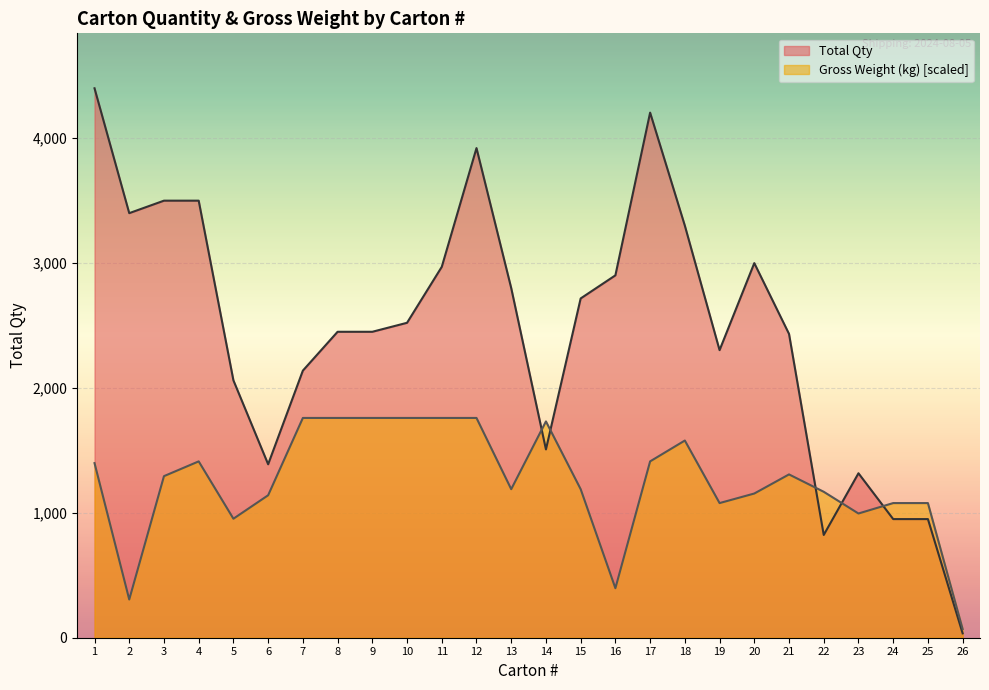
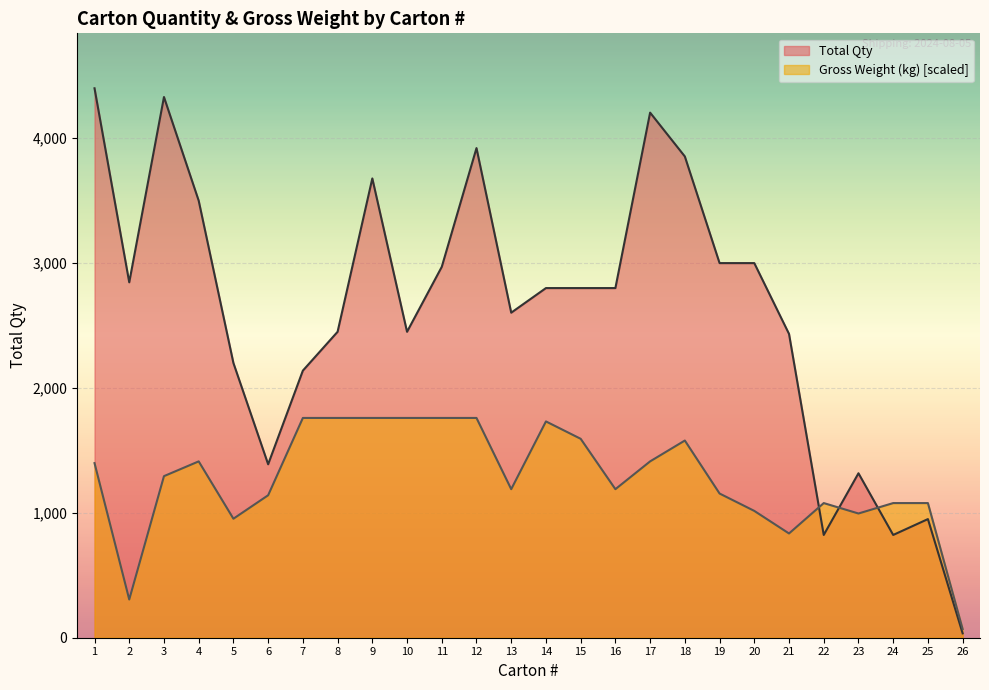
Total Qty, 2: 3,400 -> 2,850
Total Qty, 3: 3,500 -> 4,330
Total Qty, 5: 2,060 -> 2,200
Total Qty, 9: 2,450 -> 3,680
Total Qty, 10: 2,520 -> 2,450
Total Qty, 13: 2,800 -> 2,600
Total Qty, 14: 1,510 -> 2,800
Total Qty, 15: 2,720 -> 2,800
Gross Weight (kg) [scaled], 15: 1,190 -> 1,590
Total Qty, 16: 2,900 -> 2,800
Gross Weight (kg) [scaled], 16: 400 -> 1,190
Total Qty, 18: 3,300 -> 3,850
Total Qty, 19: 2,300 -> 3,000
Gross Weight (kg) [scaled], 19: 1,080 -> 1,150
Gross Weight (kg) [scaled], 20: 1,150 -> 1,020
Gross Weight (kg) [scaled], 21: 1,310 -> 830
Gross Weight (kg) [scaled], 22: 1,170 -> 1,080
Total Qty, 24: 950 -> 820
